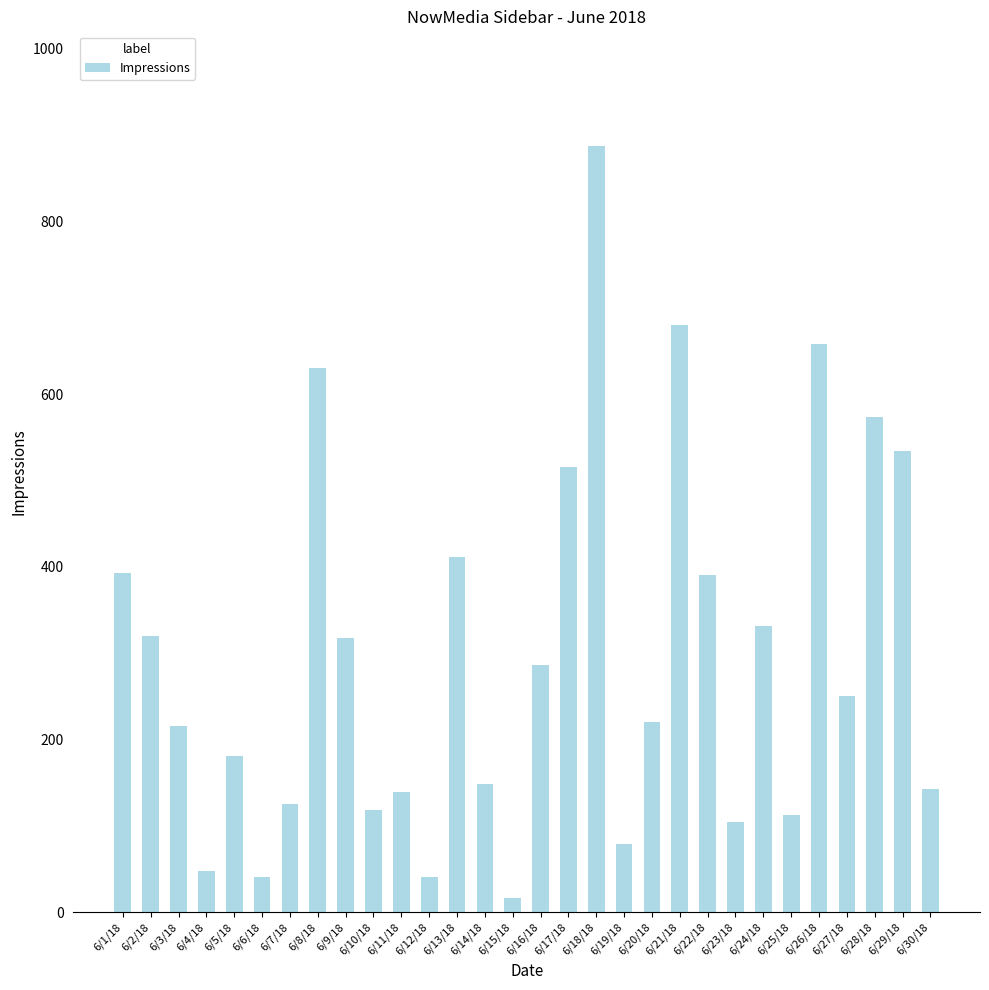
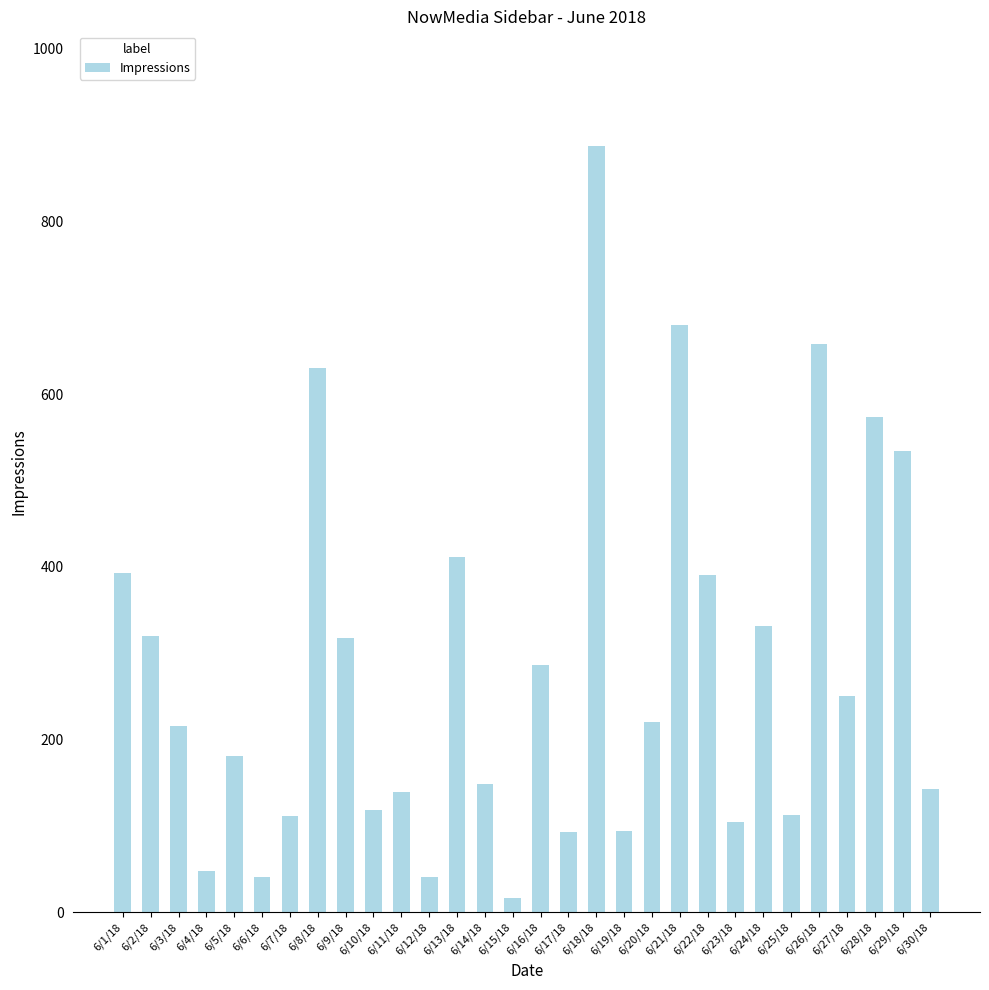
6/7/18: 130 -> 110
6/17/18: 520 -> 90
6/19/18: 80 -> 90
